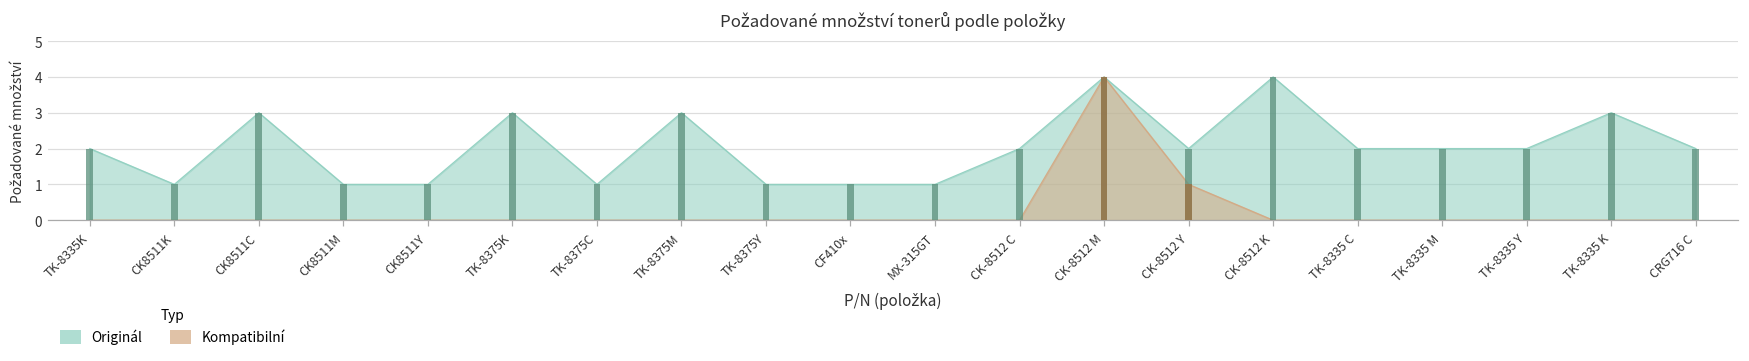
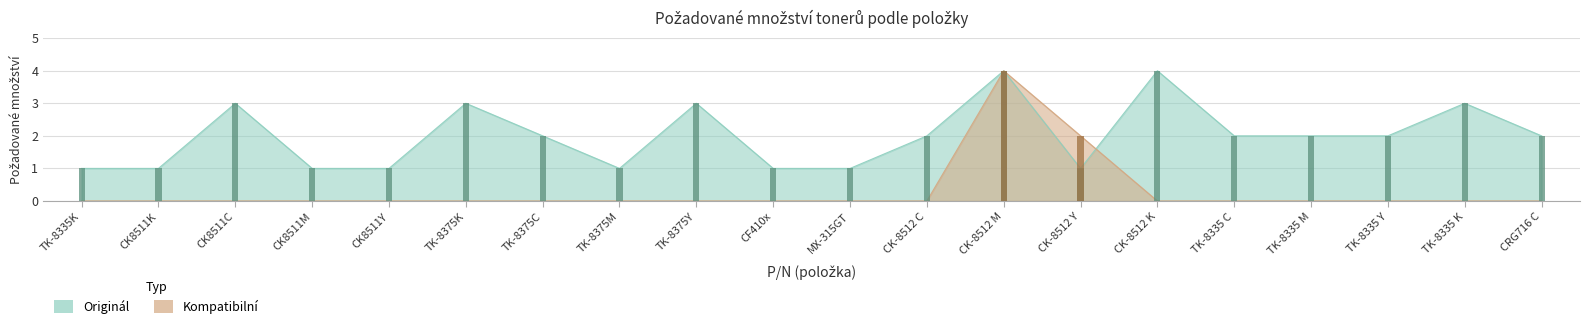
Originál, TK-8335K: 2 -> 1
Originál, TK-8375C: 1 -> 2
Originál, TK-8375M: 3 -> 1
Originál, TK-8375Y: 1 -> 3
Originál, CK-8512 Y: 2 -> 1
Kompatibilní, CK-8512 Y: 1 -> 2
